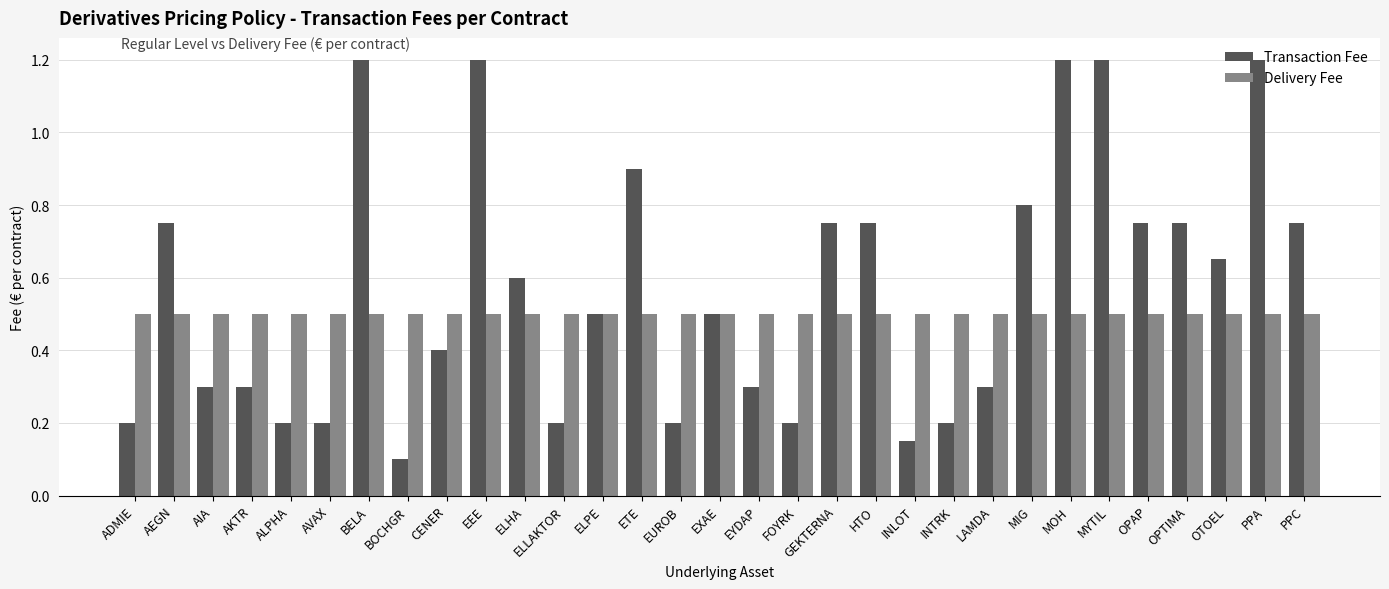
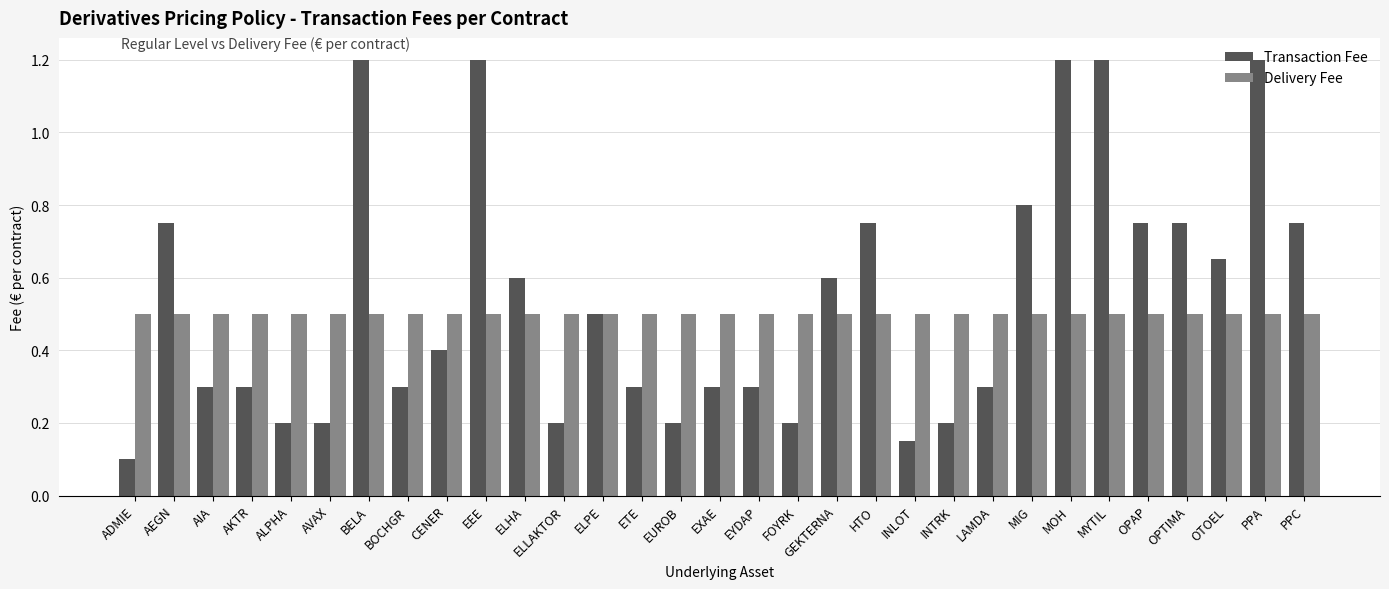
Transaction Fee, ADMIE: 0.2 -> 0.1
Transaction Fee, BOCHGR: 0.1 -> 0.3
Transaction Fee, ETE: 0.9 -> 0.3
Transaction Fee, EXAE: 0.5 -> 0.3
Transaction Fee, GEKTERNA: 0.75 -> 0.60
